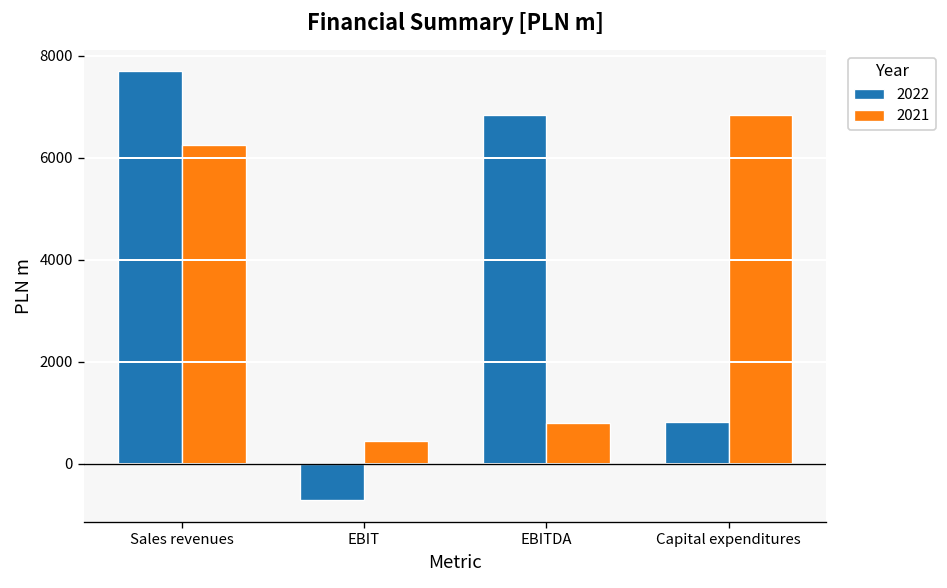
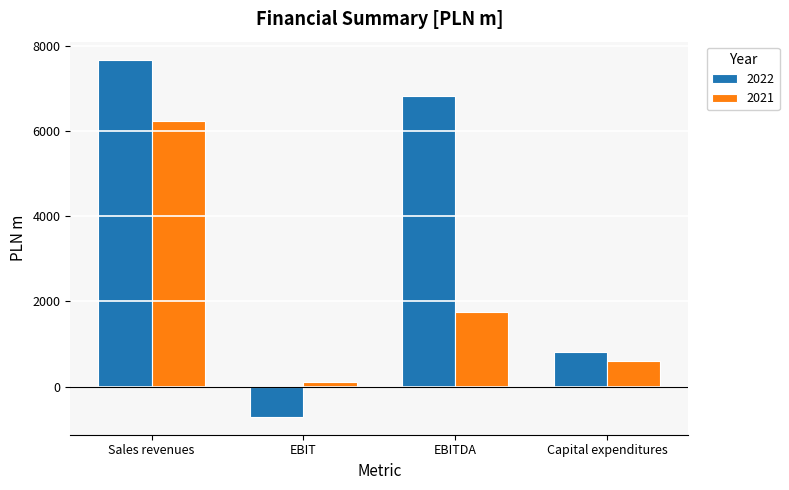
2021, EBIT: 500 -> 100
2021, EBITDA: 800 -> 1800
2021, Capital expenditures: 6800 -> 600
